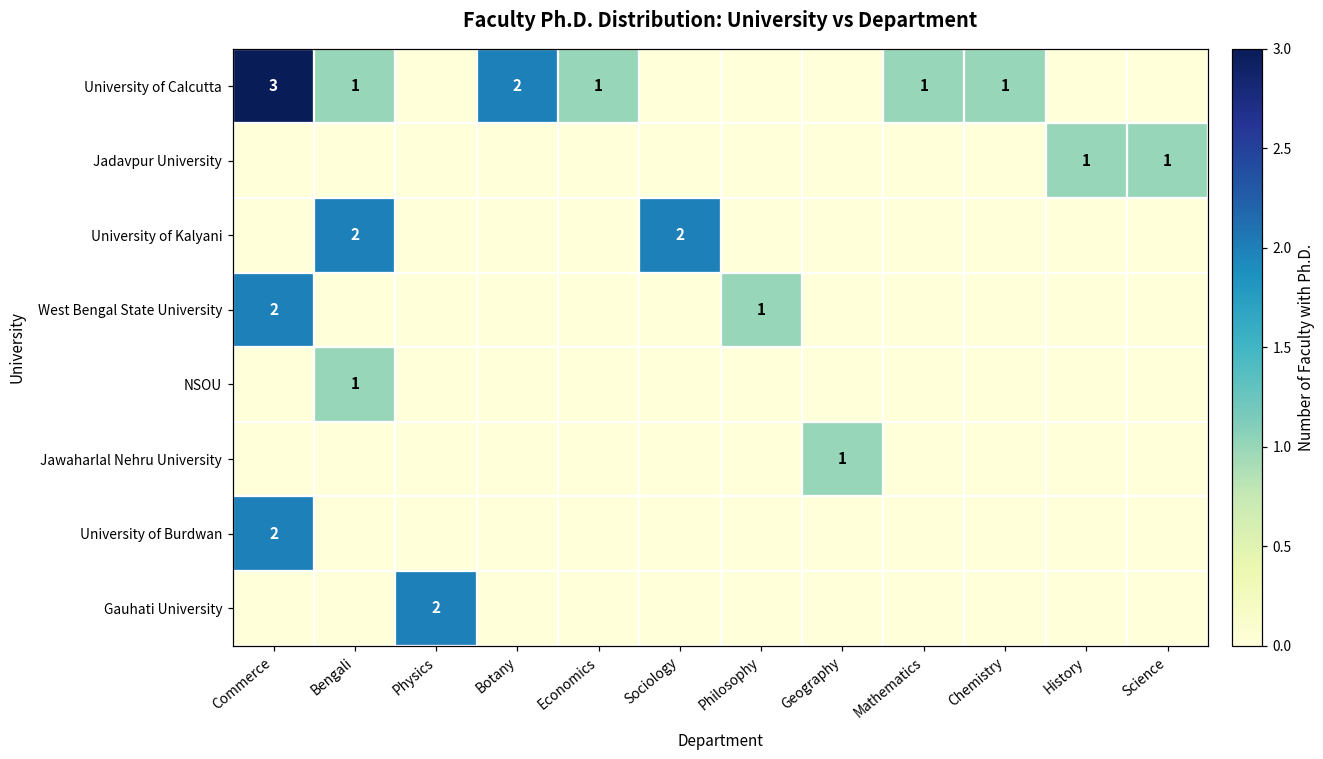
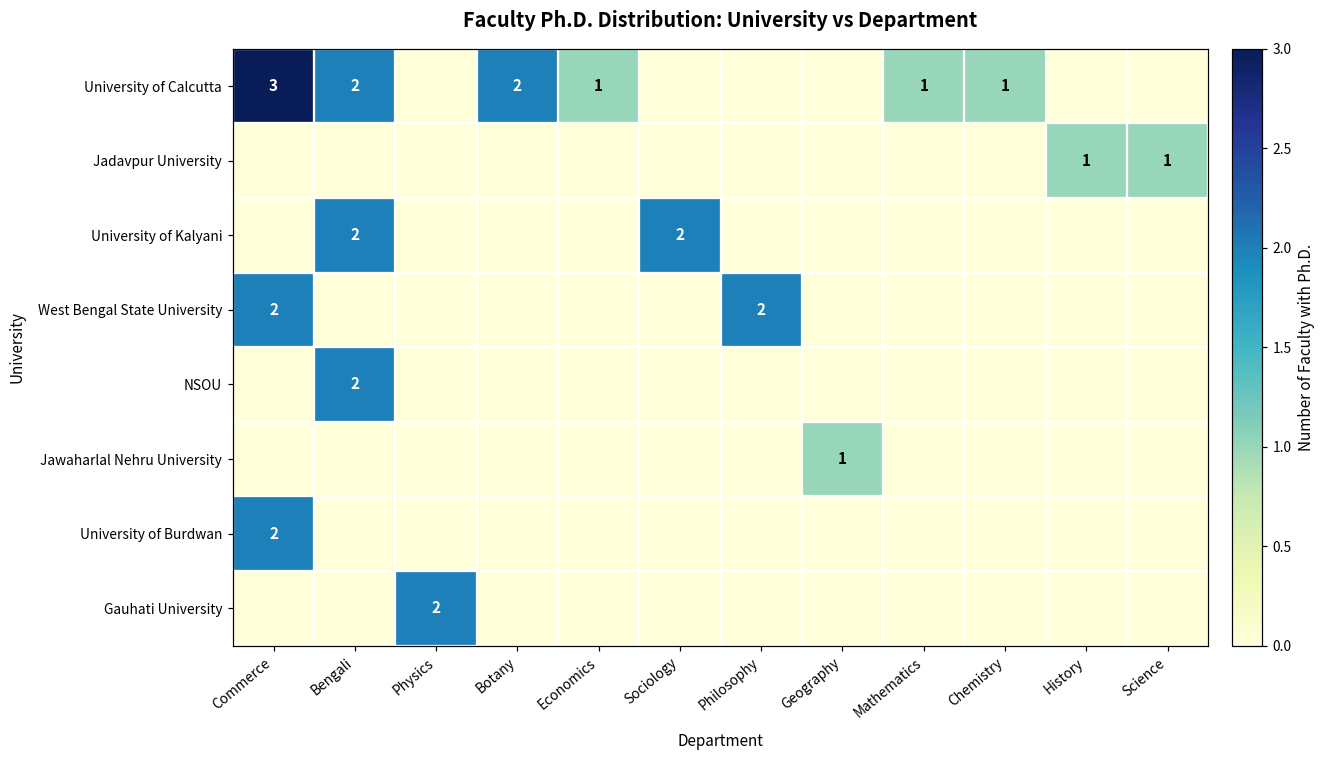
University of Calcutta, Bengali: 1 -> 2
West Bengal State University, Philosophy: 1 -> 2
NSOU, Bengali: 1 -> 2
